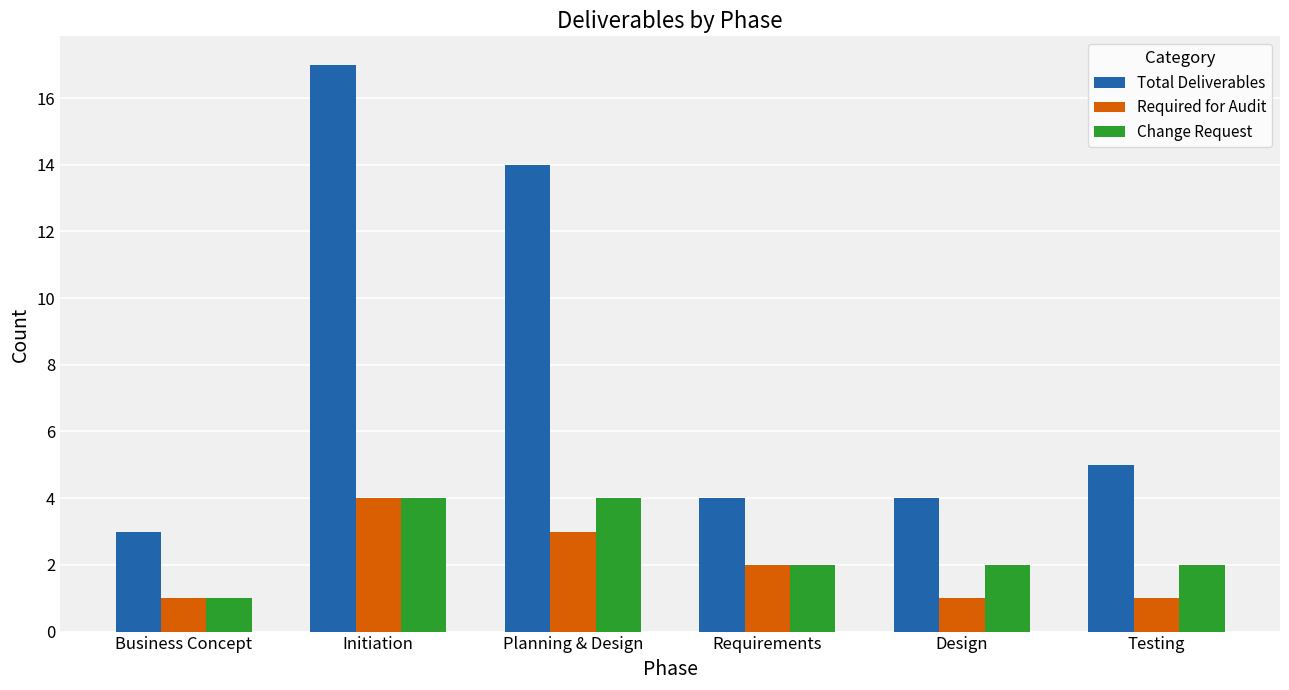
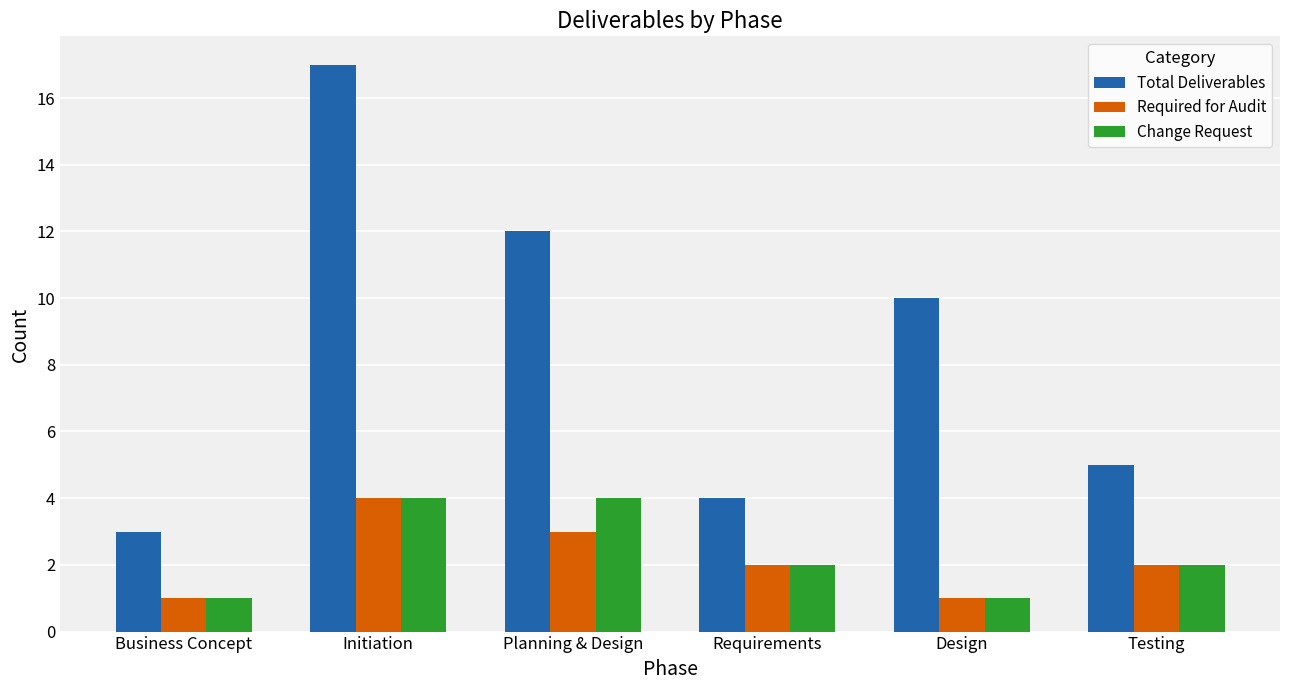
Total Deliverables, Planning & Design: 14 -> 12
Total Deliverables, Design: 4 -> 10
Change Request, Design: 2 -> 1
Required for Audit, Testing: 1 -> 2
